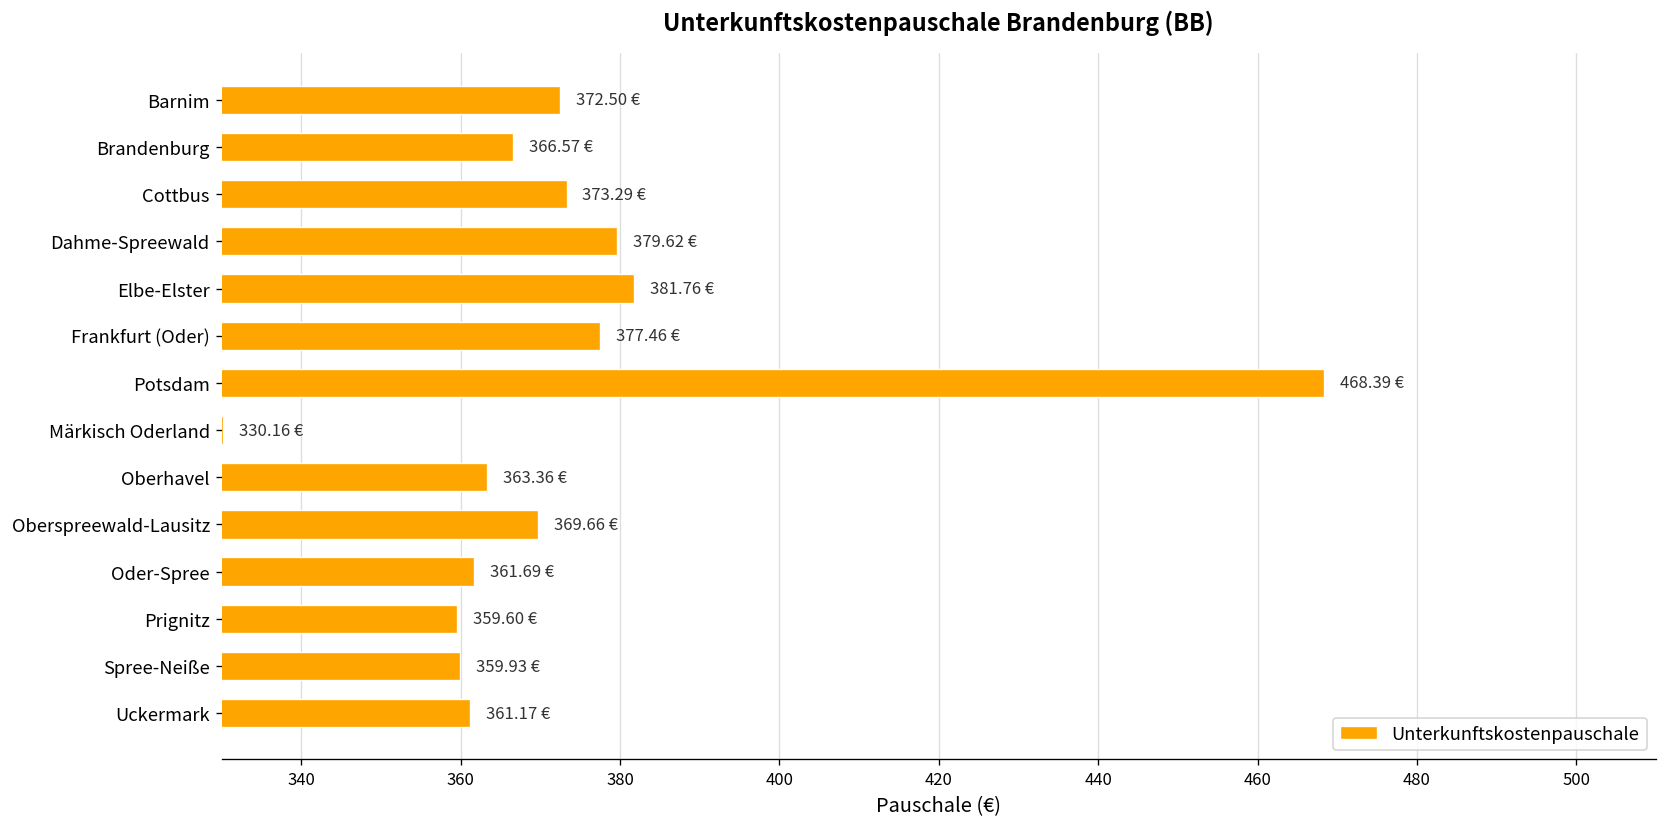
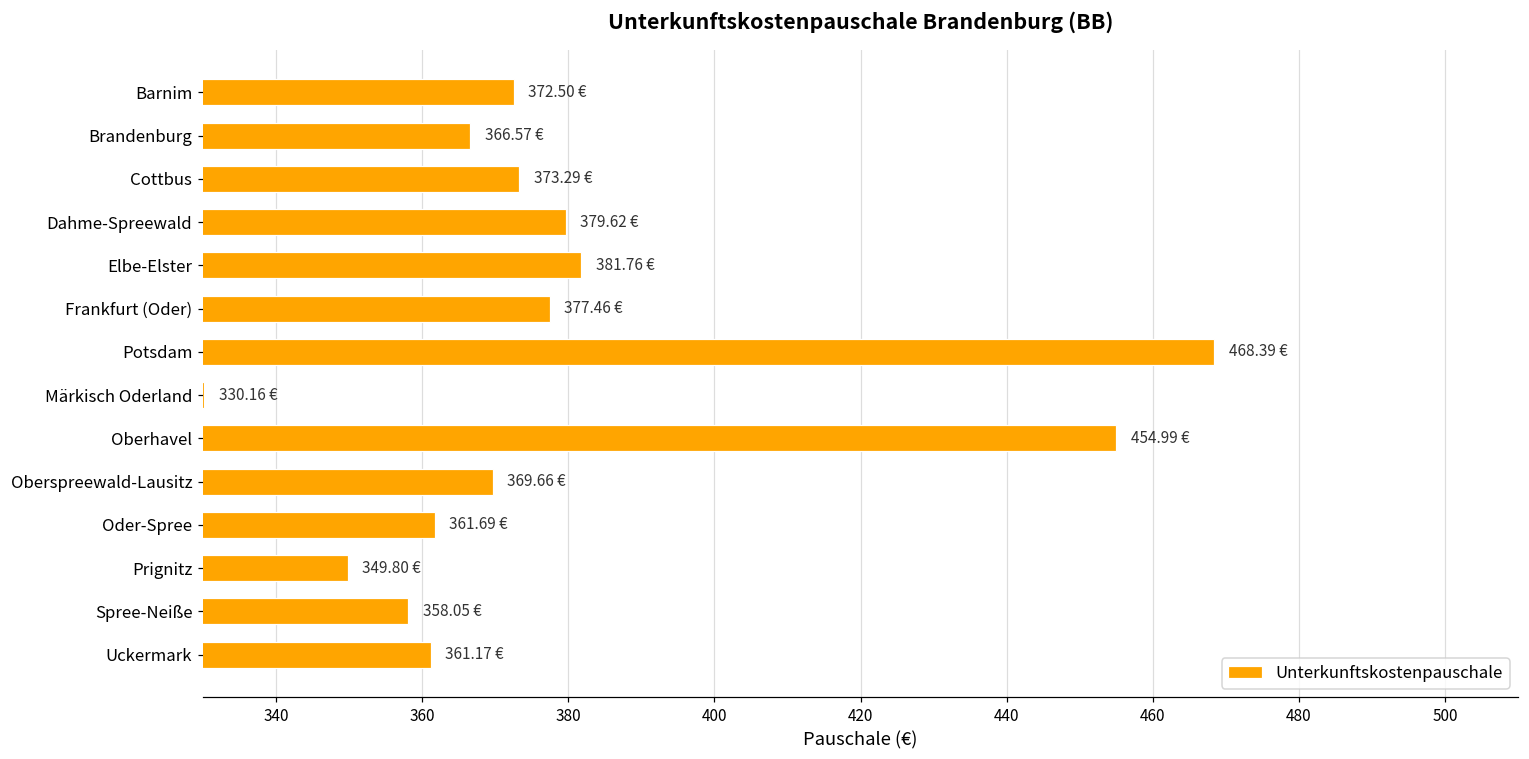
Oberhavel: 363.36 -> 454.99
Prignitz: 359.60 -> 349.80
Spree-Neiße: 359.93 -> 358.05
